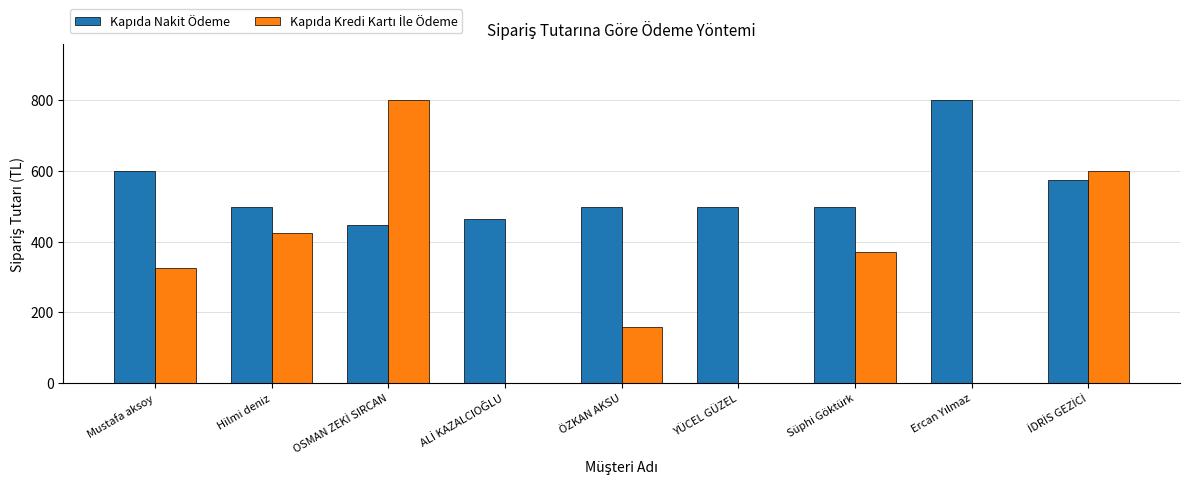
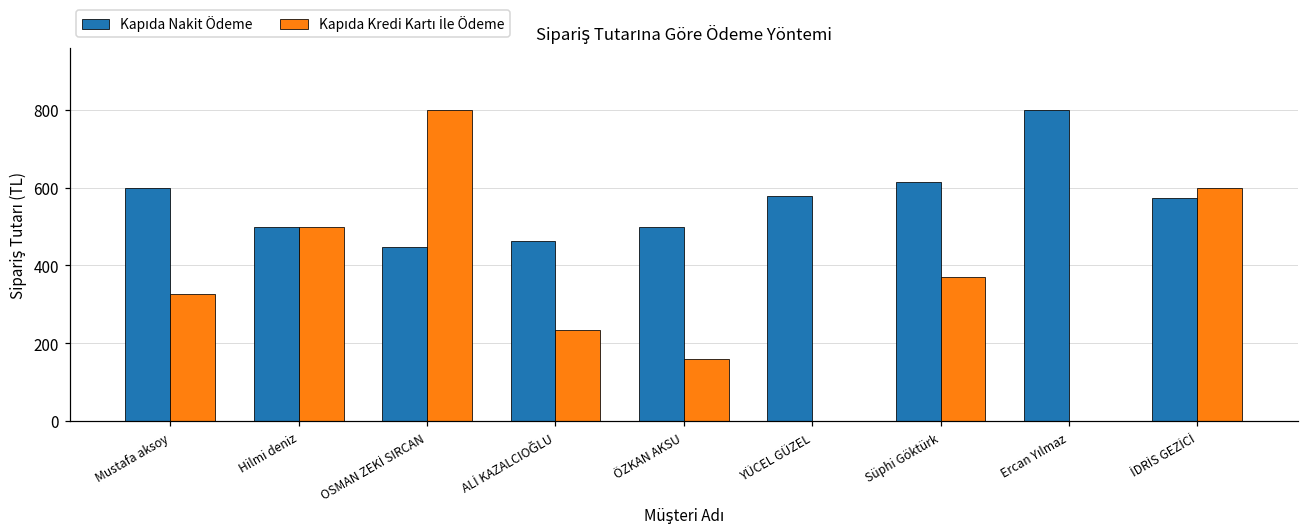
Kapıda Kredi Kartı İle Ödeme, Hilmi deniz: 420 -> 500
Kapıda Kredi Kartı İle Ödeme, ALİ KAZALCIOĞLU: 0 -> 230
Kapıda Nakit Ödeme, YÜCEL GÜZEL: 500 -> 580
Kapıda Nakit Ödeme, Süphi Göktürk: 500 -> 610
